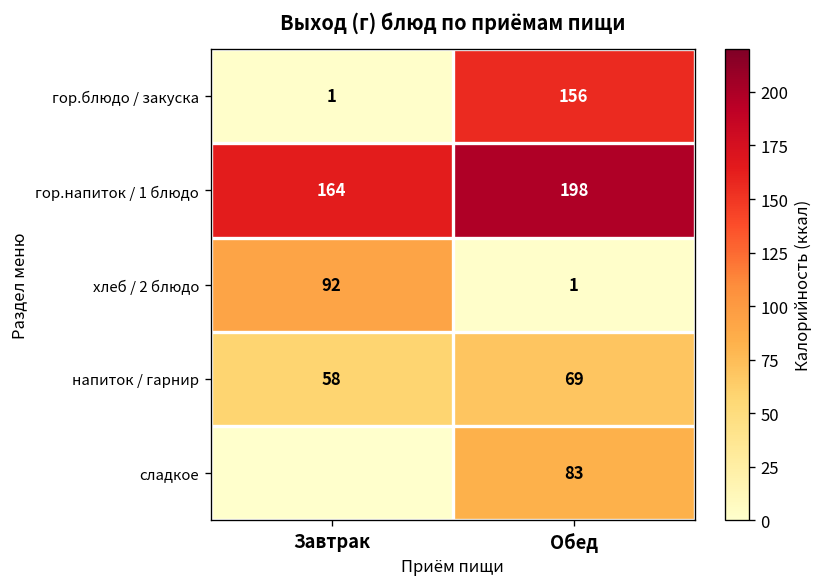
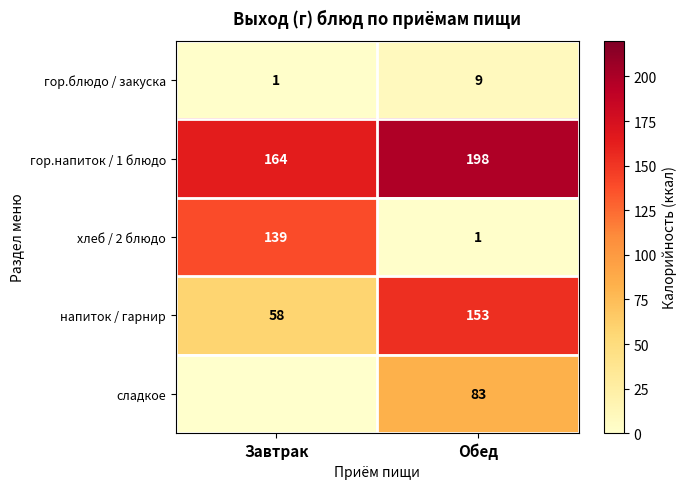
гор.блюдо / закуска, Обед: 156 -> 9
хлеб / 2 блюдо, Завтрак: 92 -> 139
напиток / гарнир, Обед: 69 -> 153
